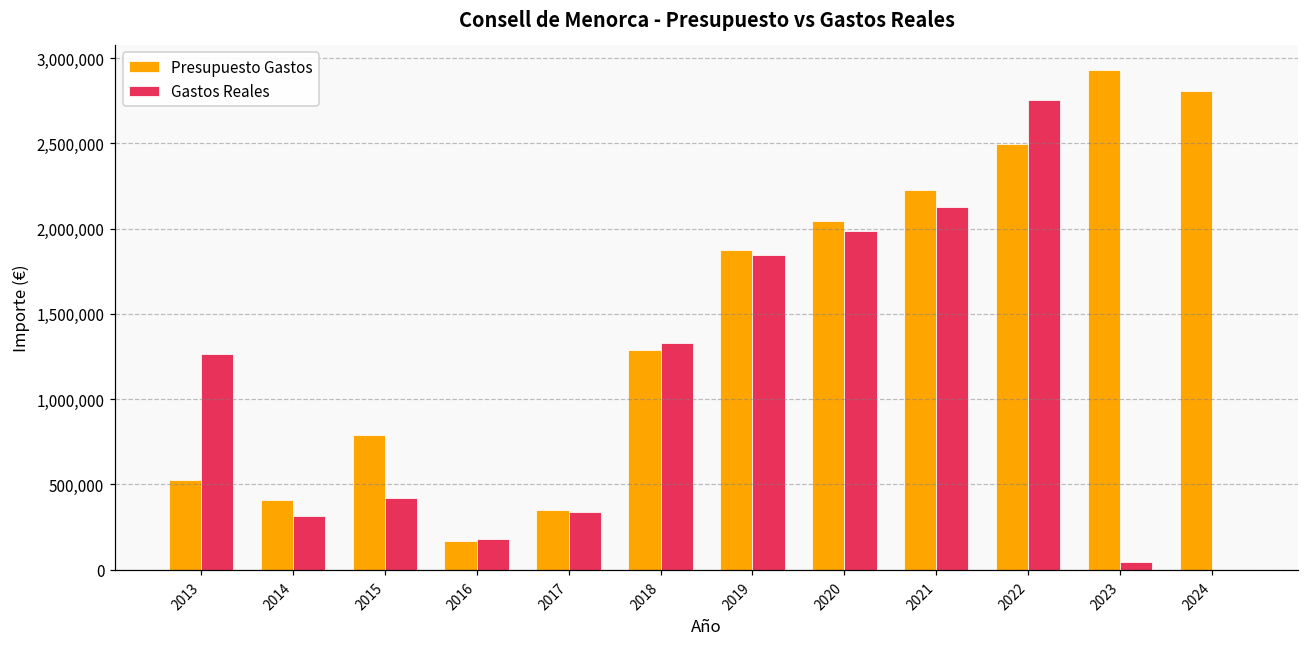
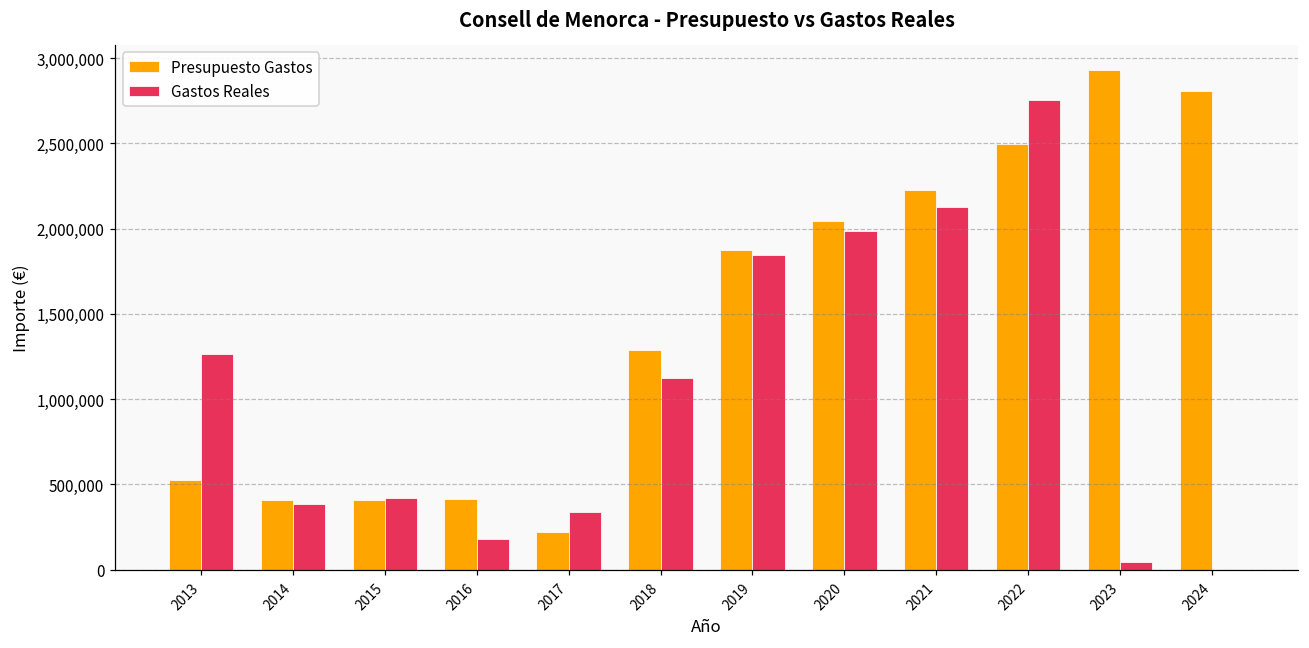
Gastos Reales, 2014: 320,000 -> 380,000
Presupuesto Gastos, 2015: 790,000 -> 410,000
Presupuesto Gastos, 2016: 170,000 -> 420,000
Presupuesto Gastos, 2017: 350,000 -> 220,000
Gastos Reales, 2018: 1,330,000 -> 1,130,000
